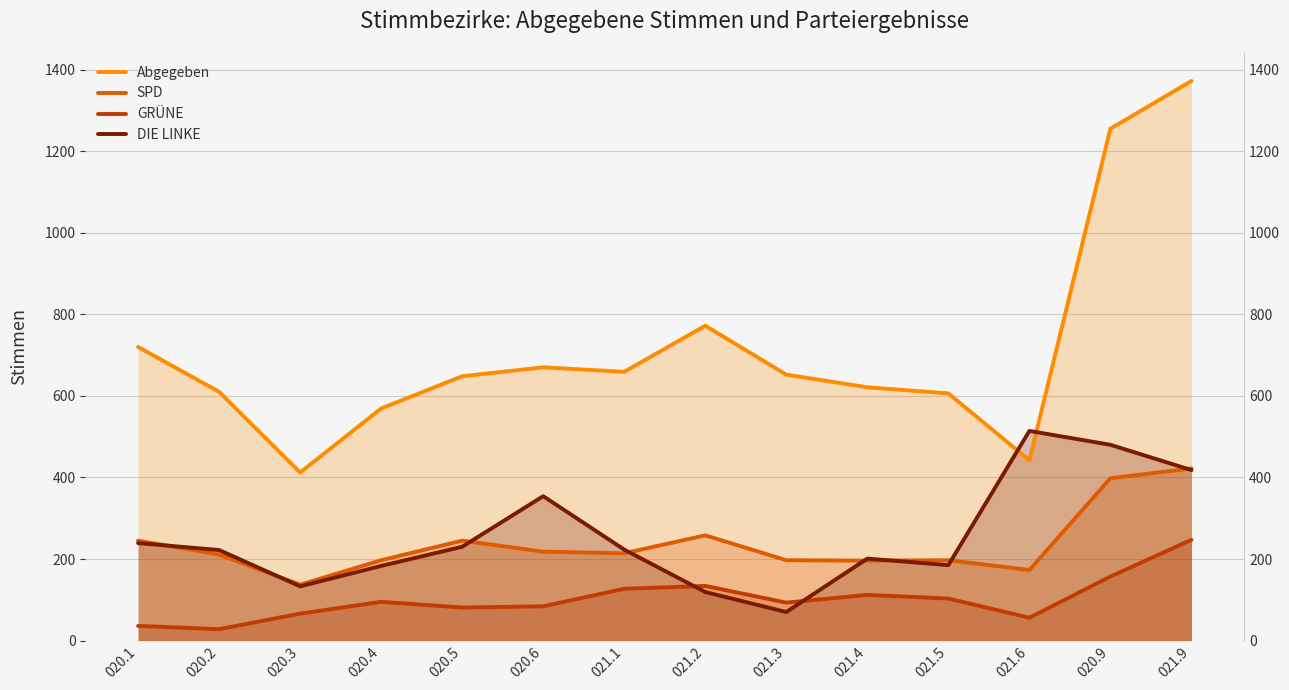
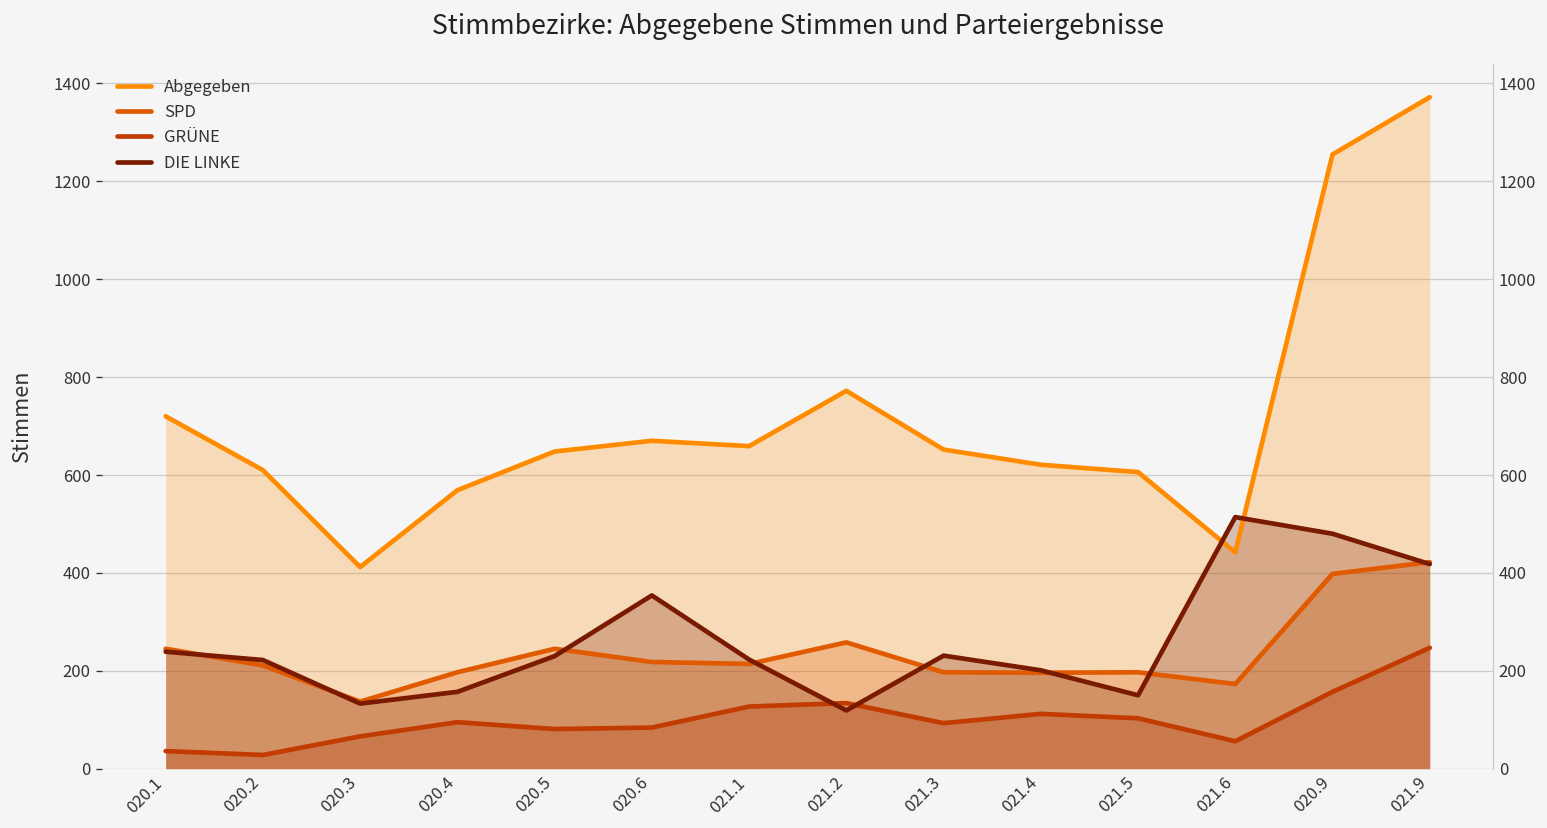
DIE LINKE, 020.4: 180 -> 160
DIE LINKE, 021.3: 70 -> 230
DIE LINKE, 021.5: 190 -> 150
